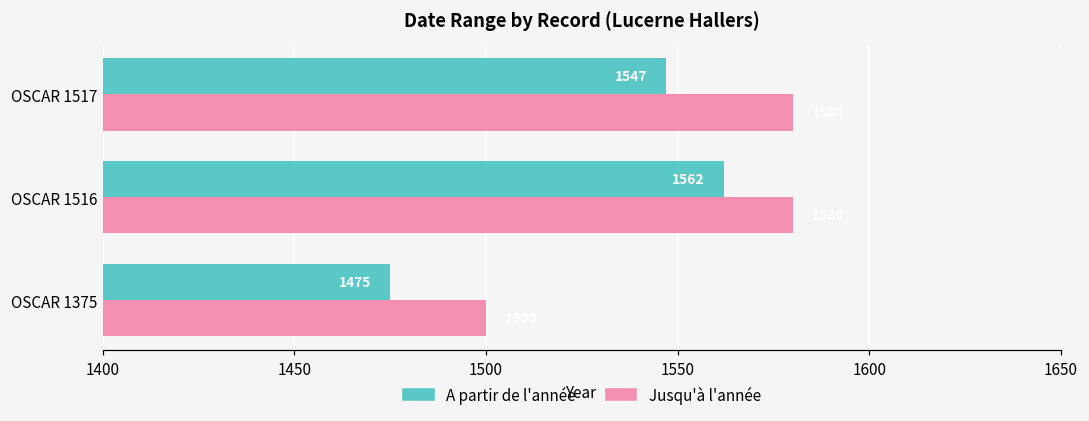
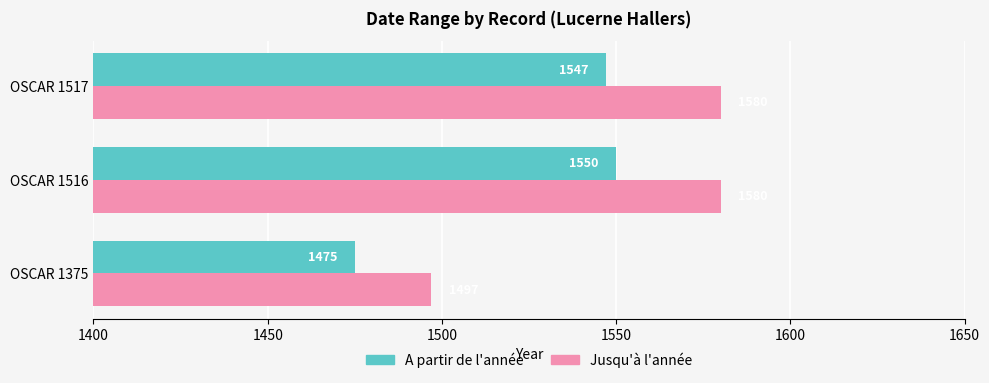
A partir de l'année, OSCAR 1516: 1562 -> 1550
Jusqu'à l'année, OSCAR 1375: 1500 -> 1497
